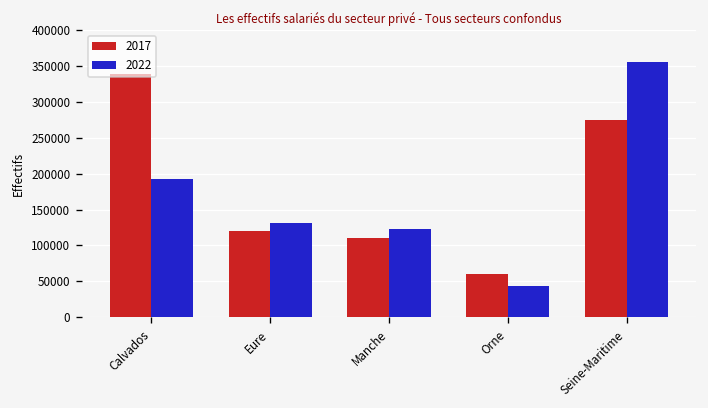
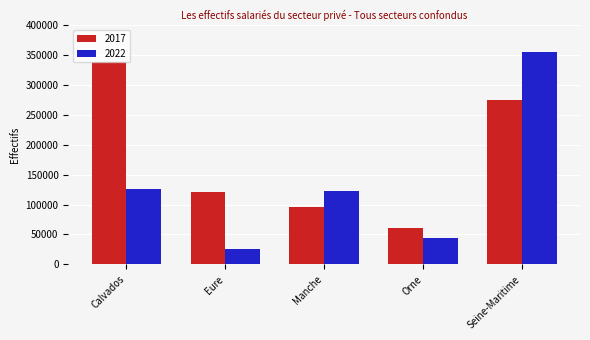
2022, Calvados: 190000 -> 130000
2022, Eure: 130000 -> 30000
2017, Manche: 110000 -> 100000
